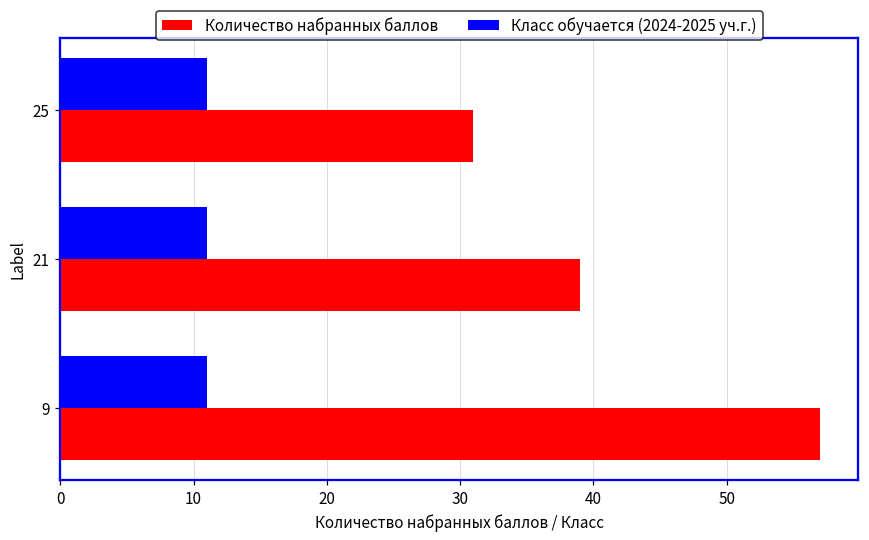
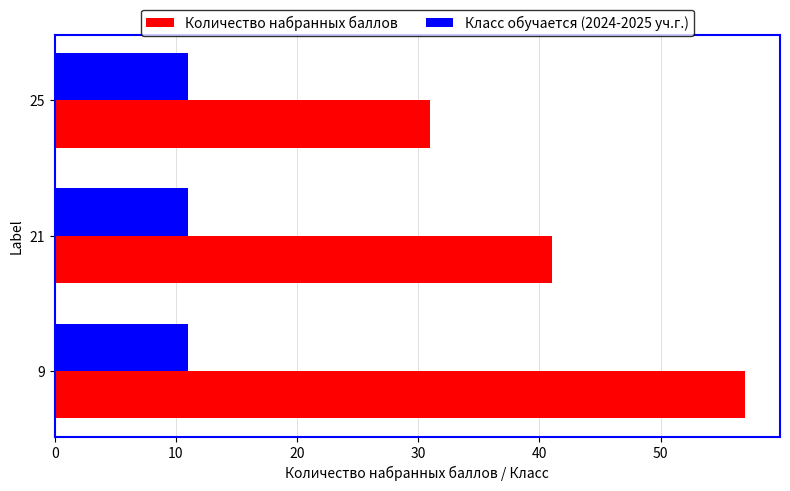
Количество набранных баллов, 21: 39 -> 41
